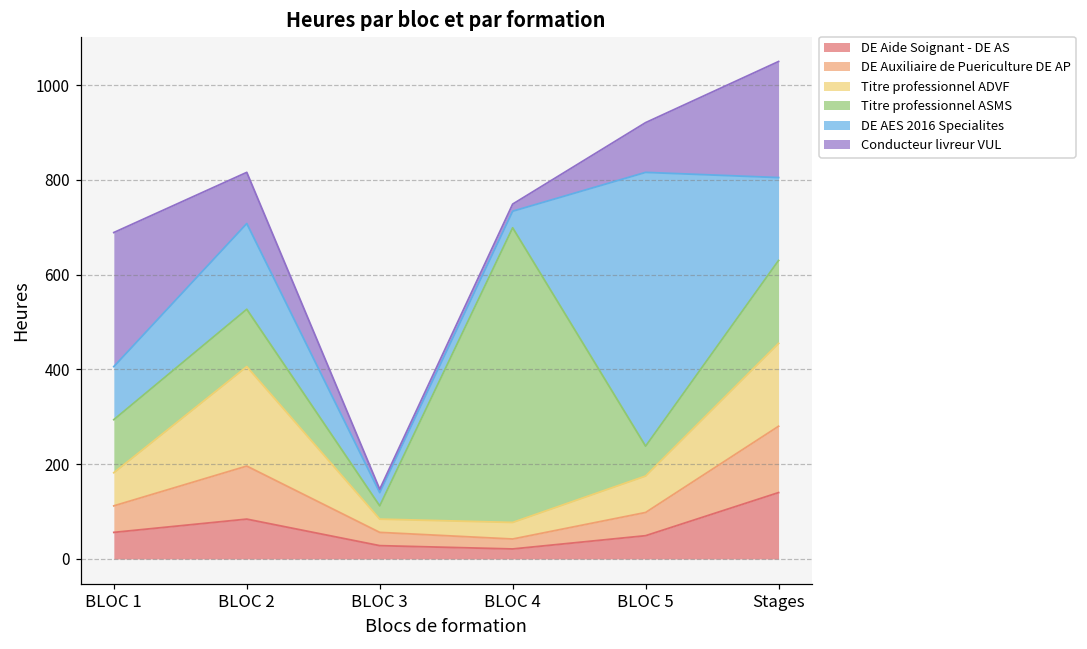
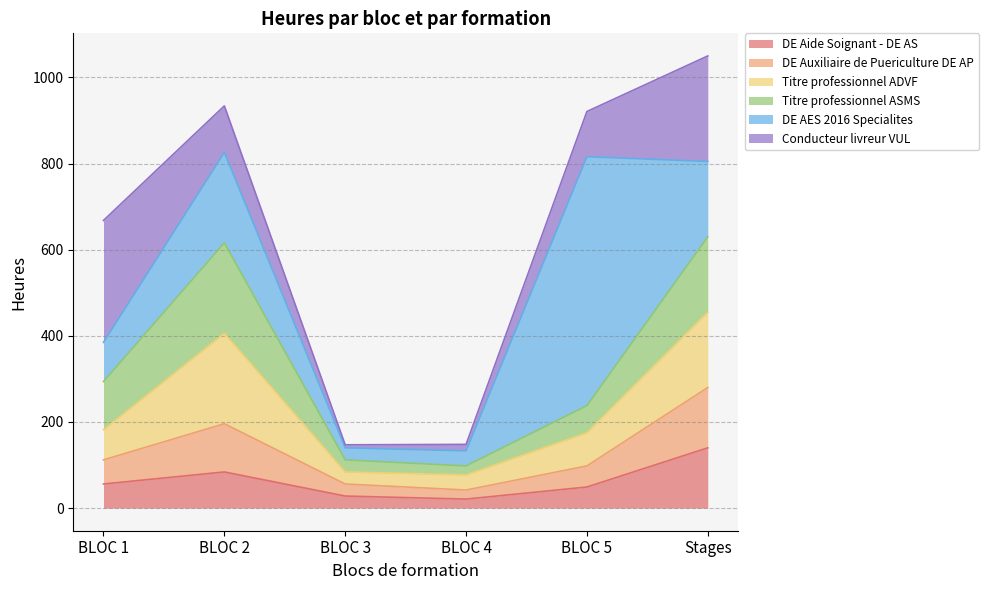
DE AES 2016 Specialites, BLOC 1: 110 -> 90
Titre professionnel ASMS, BLOC 2: 120 -> 210
DE AES 2016 Specialites, BLOC 2: 180 -> 210
Titre professionnel ASMS, BLOC 4: 620 -> 20
